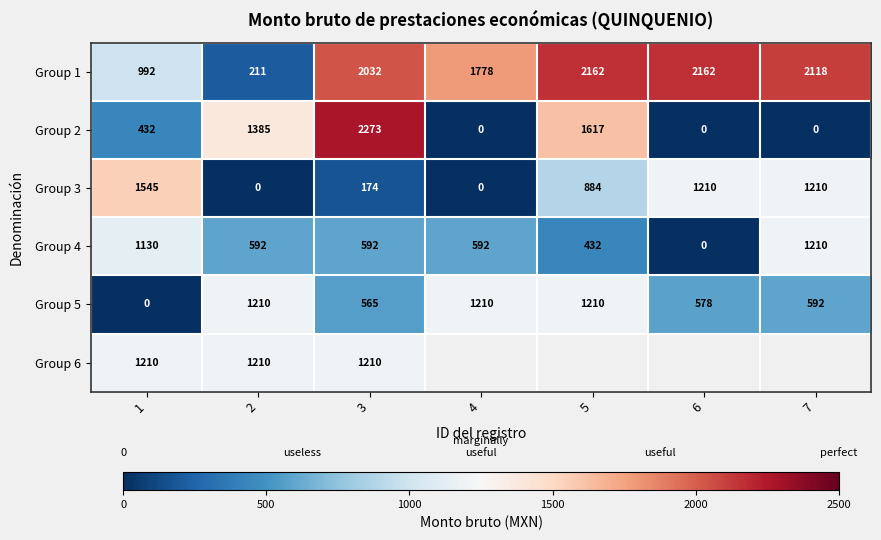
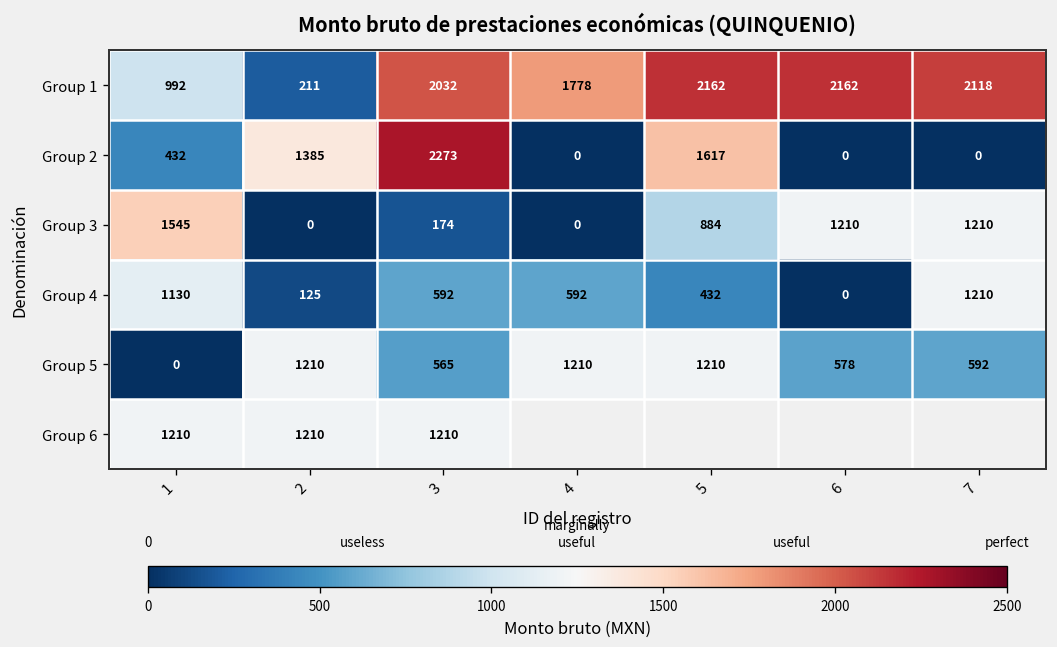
Group 4, 2: 592 -> 125
